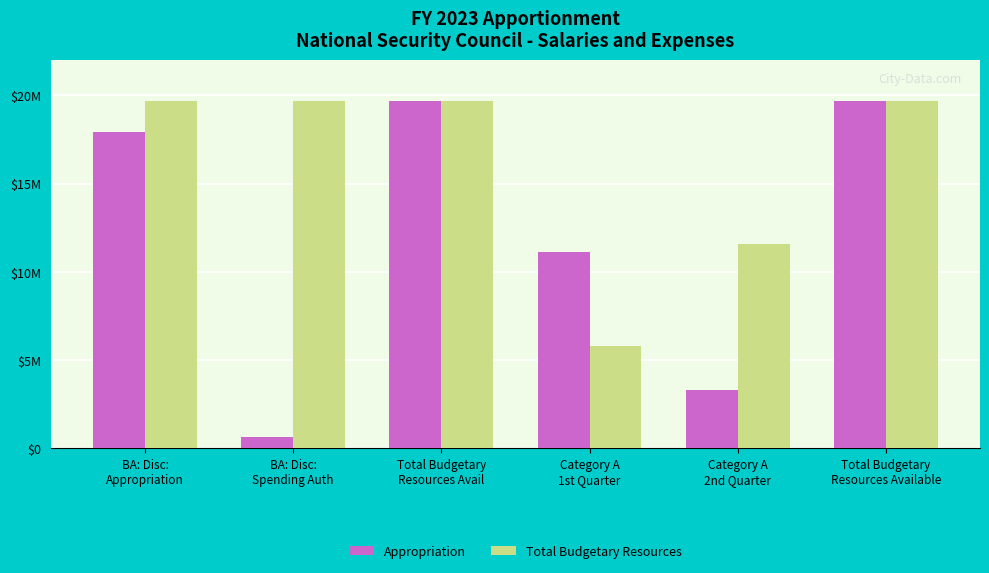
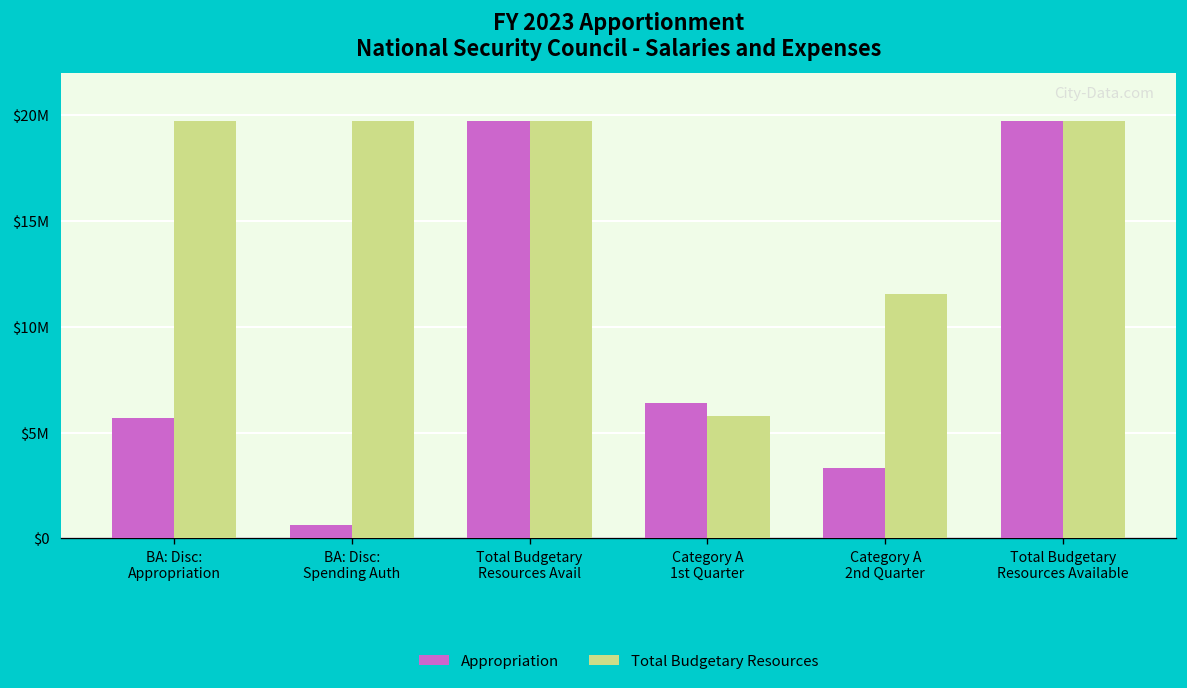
Appropriation, BA: Disc: Appropriation: $17900000 -> $5700000
Appropriation, Category A 1st Quarter: $11100000 -> $6400000
